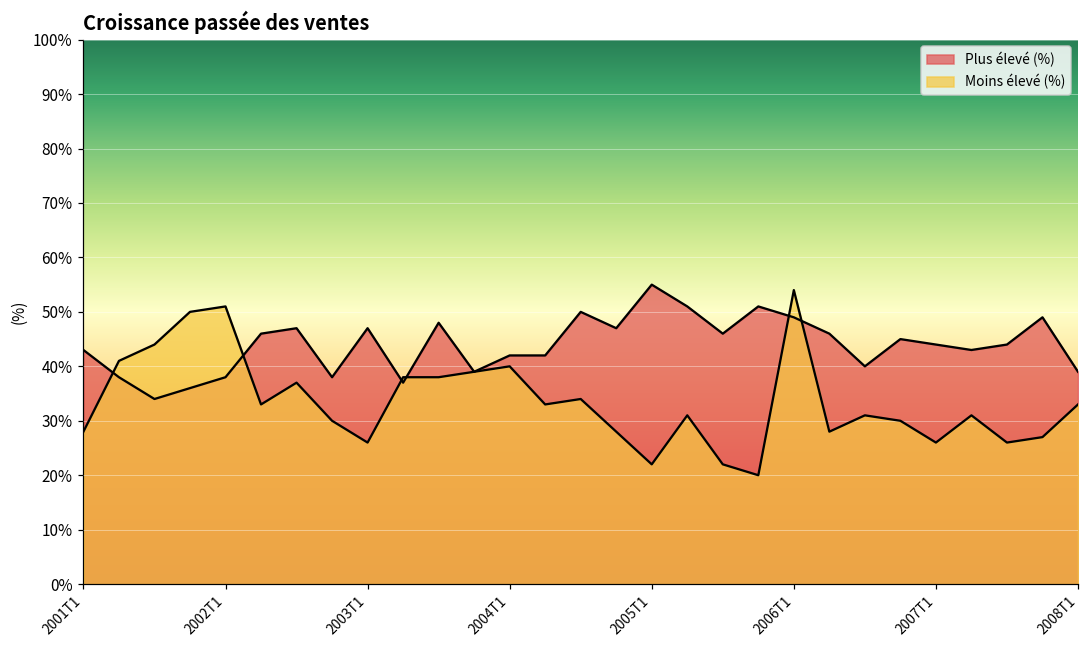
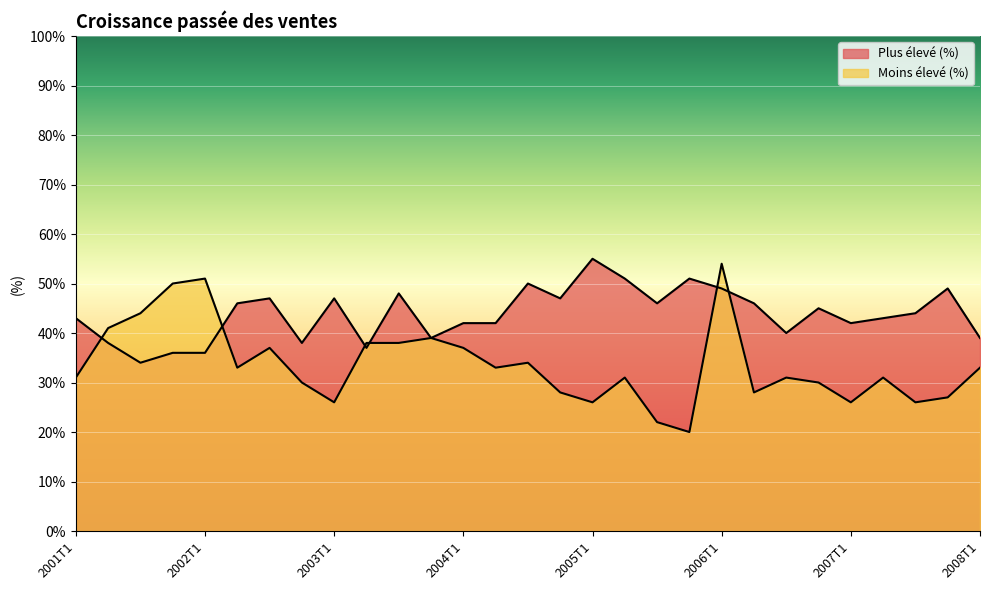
Moins élevé (%), 2001T1: 28% -> 31%
Plus élevé (%), 2002T1: 38% -> 36%
Moins élevé (%), 2004T1: 40% -> 37%
Moins élevé (%), 2005T1: 22% -> 26%
Plus élevé (%), 2007T1: 44% -> 42%
